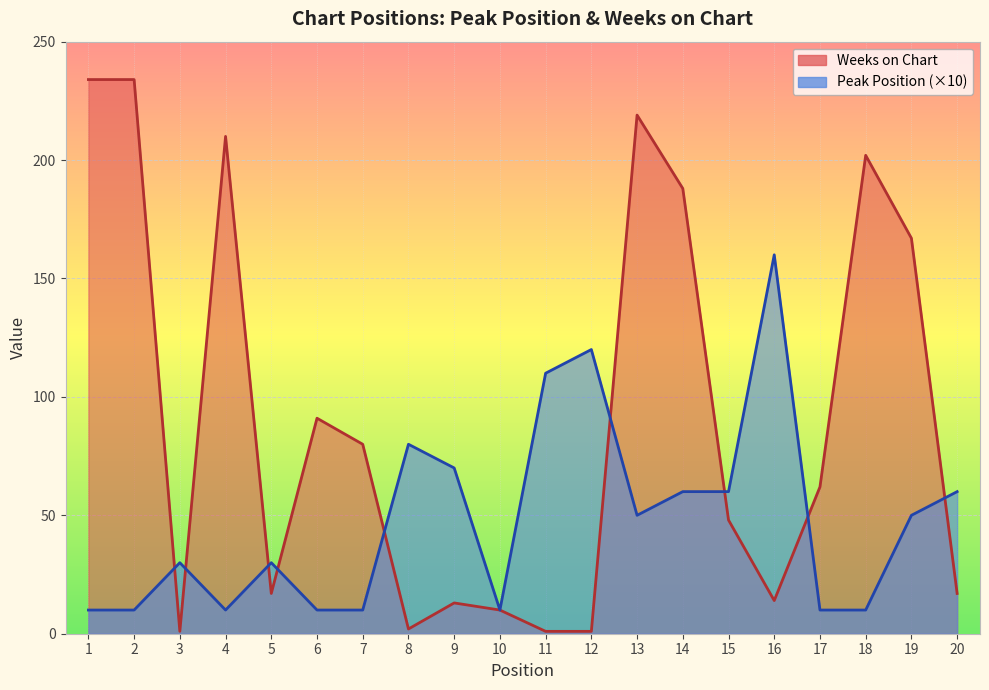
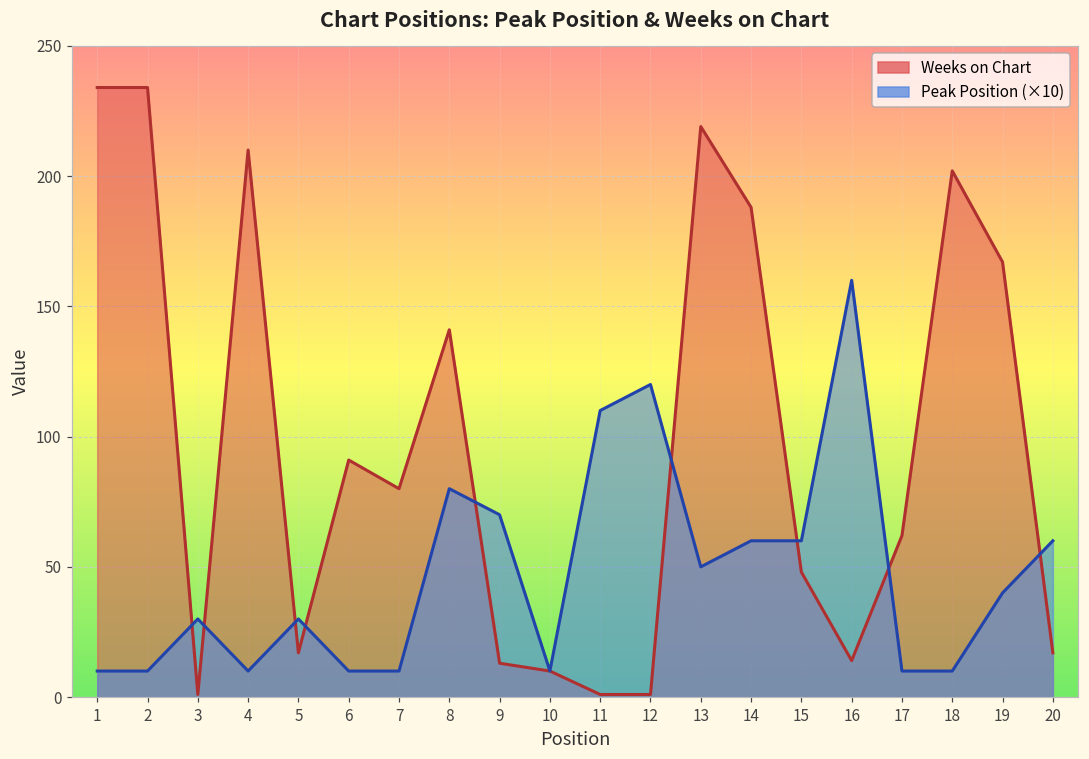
Weeks on Chart, 8: 2 -> 141
Peak Position (×10), 19: 50 -> 40
